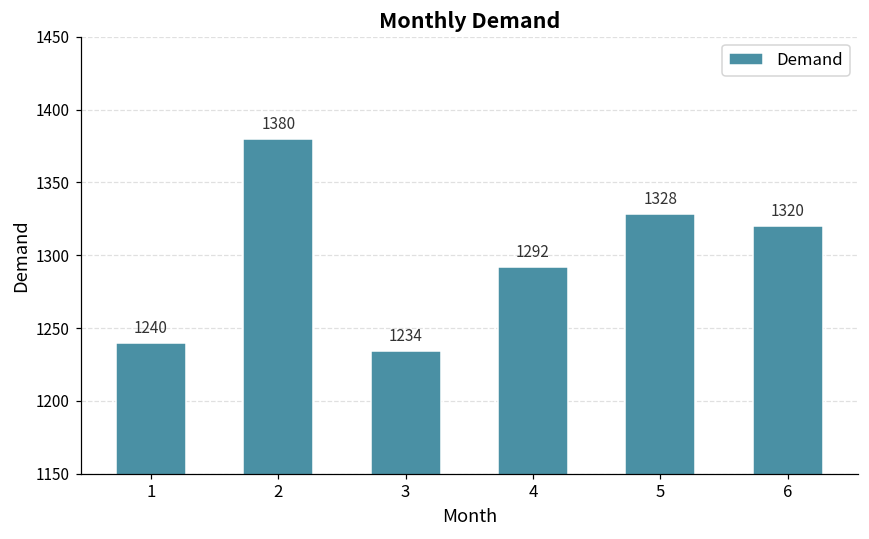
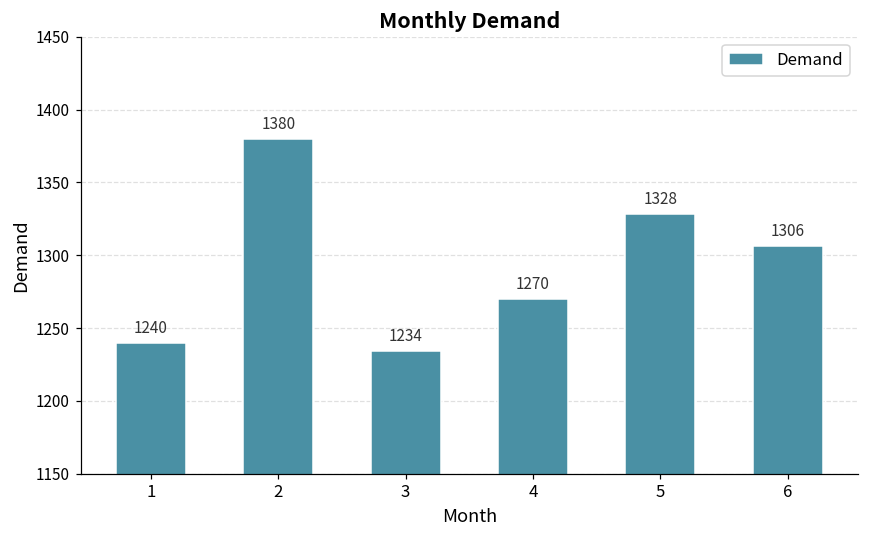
4: 1292 -> 1270
6: 1320 -> 1306
